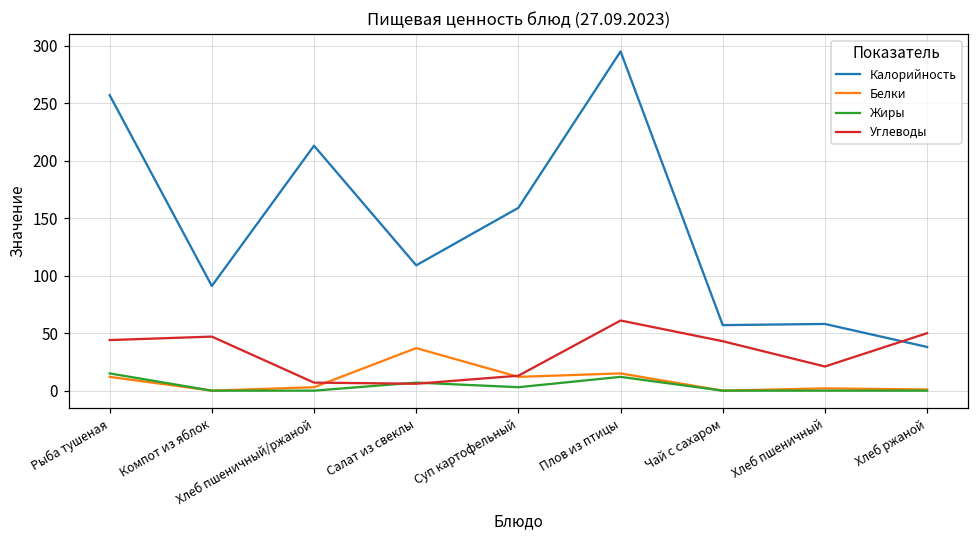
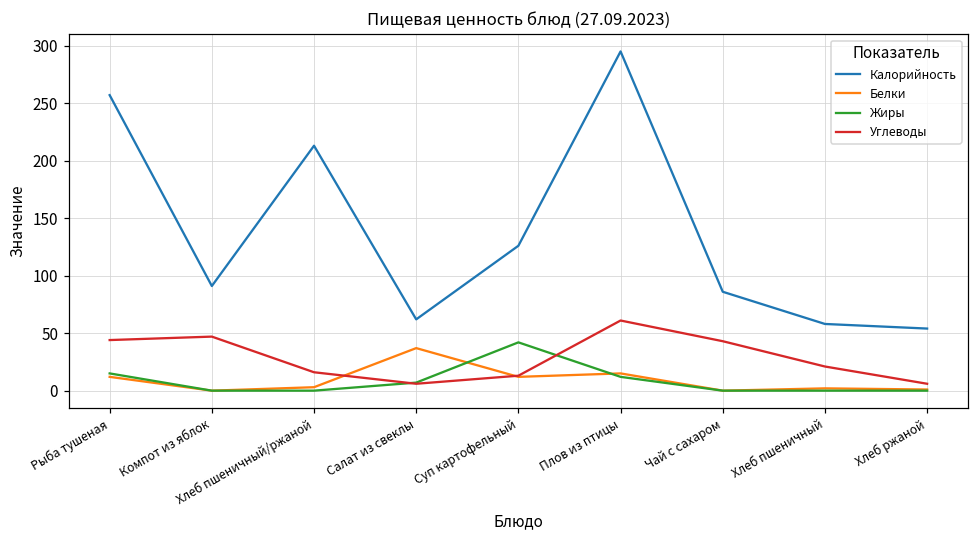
Углеводы, Хлеб пшеничный/ржаной: 7 -> 16
Калорийность, Салат из свеклы: 109 -> 62
Калорийность, Суп картофельный: 159 -> 126
Жиры, Суп картофельный: 3 -> 42
Калорийность, Чай с сахаром: 57 -> 86
Калорийность, Хлеб ржаной: 38 -> 54
Углеводы, Хлеб ржаной: 50 -> 6
